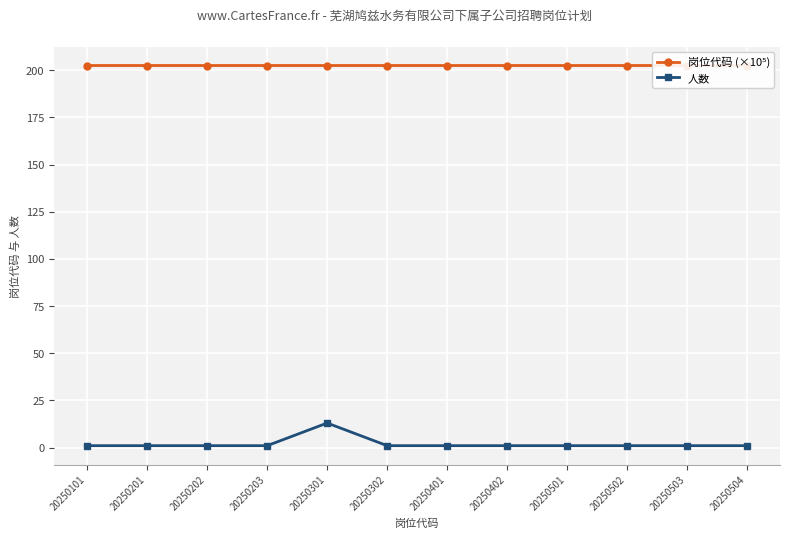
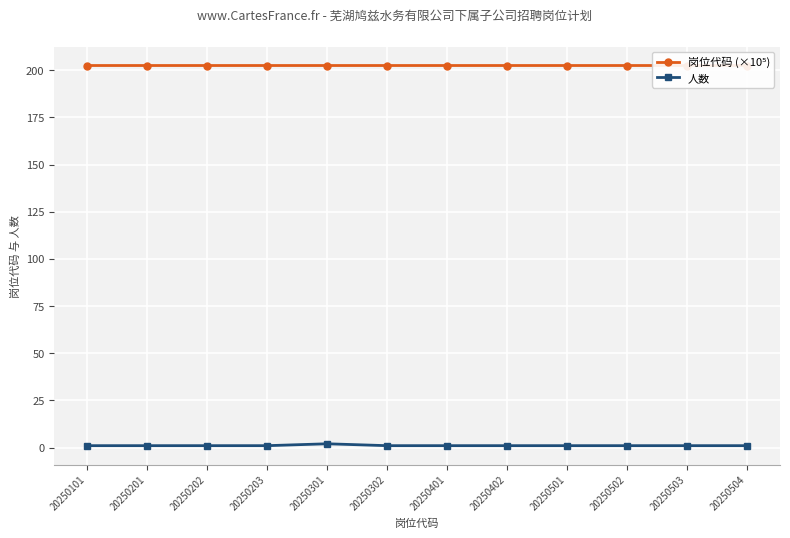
人数, 20250301: 13 -> 2
